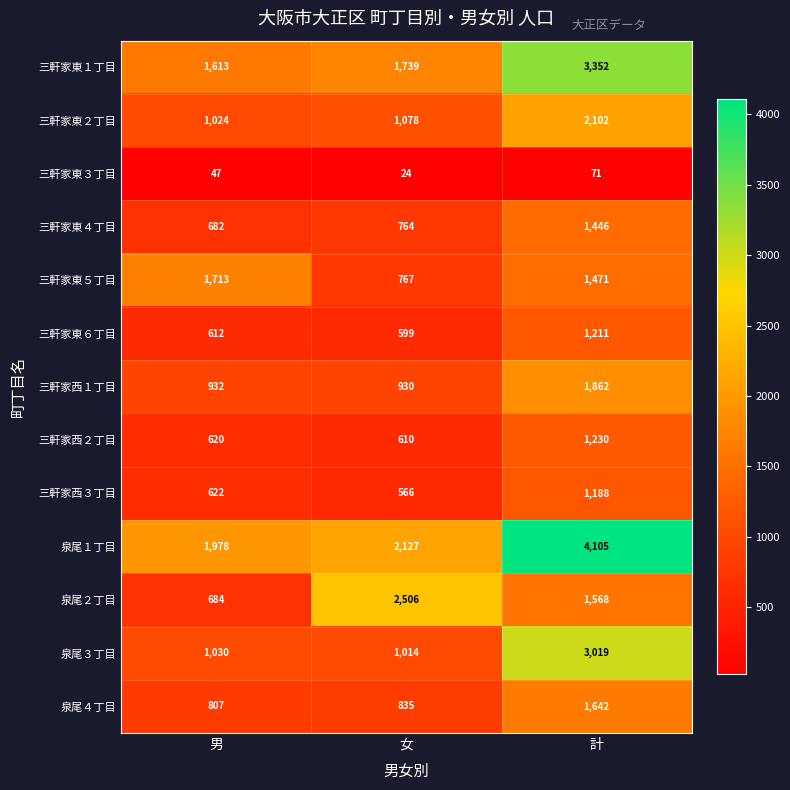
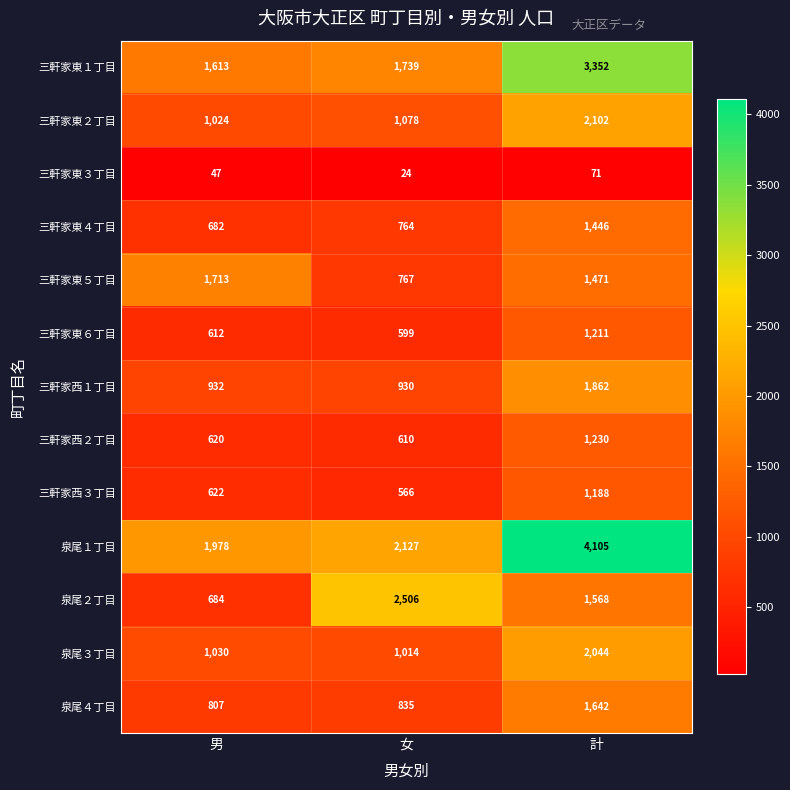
泉尾３丁目, 計: 3,019 -> 2,044
